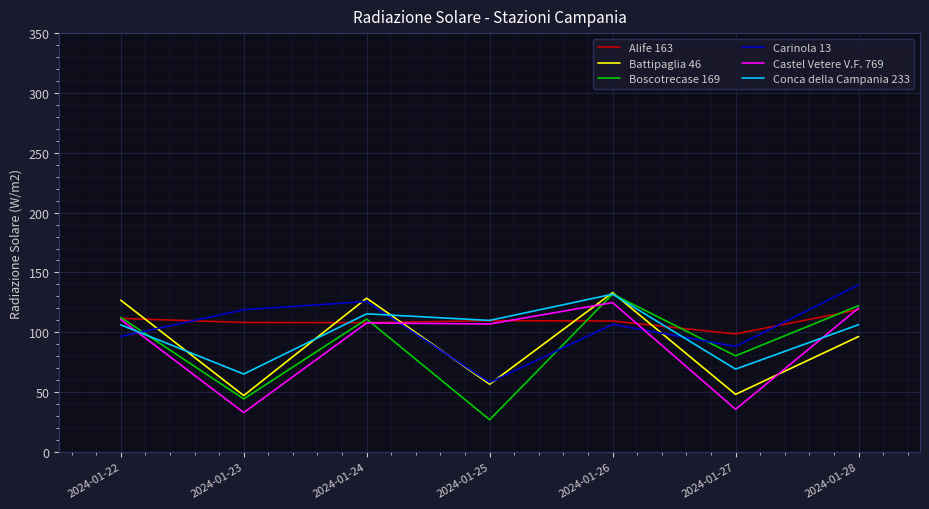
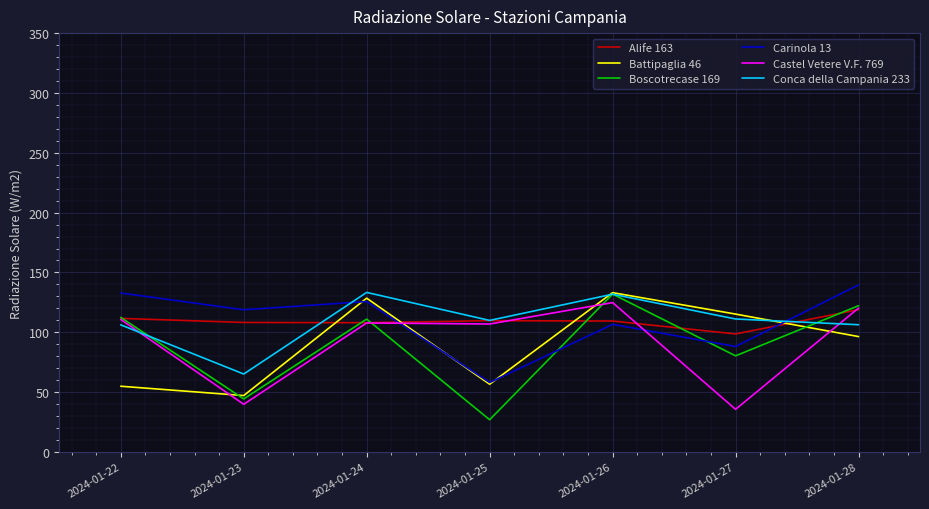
Battipaglia 46, 2024-01-22: 127 -> 55
Carinola 13, 2024-01-22: 97 -> 133
Castel Vetere V.F. 769, 2024-01-23: 33 -> 40
Conca della Campania 233, 2024-01-24: 115 -> 133
Battipaglia 46, 2024-01-27: 48 -> 115
Conca della Campania 233, 2024-01-27: 69 -> 111
